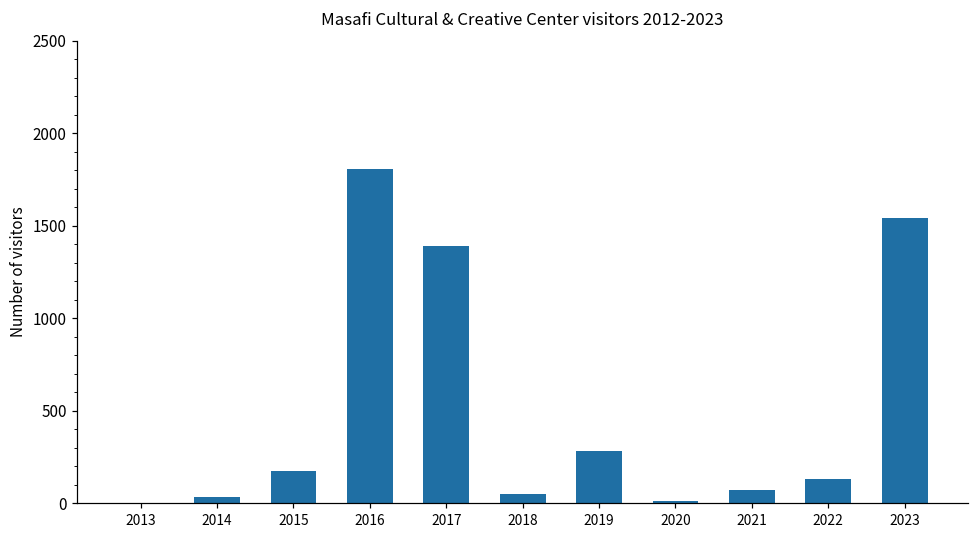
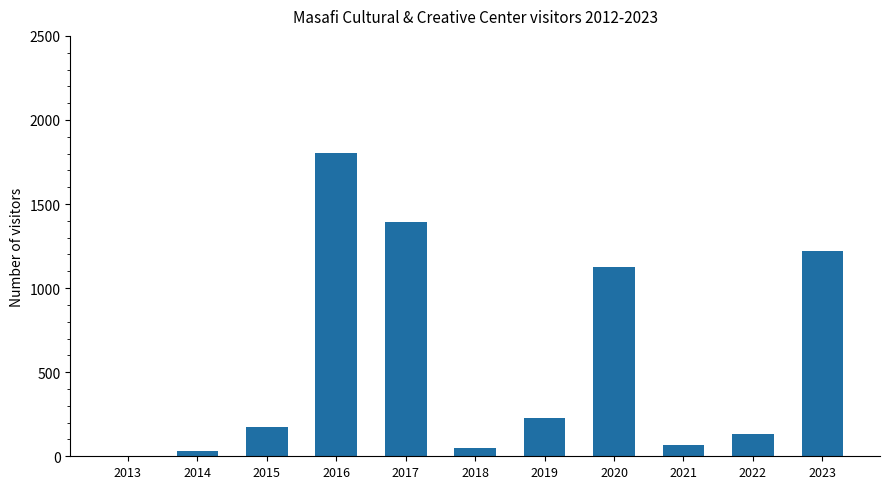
2019: 280 -> 230
2020: 10 -> 1130
2023: 1540 -> 1220
